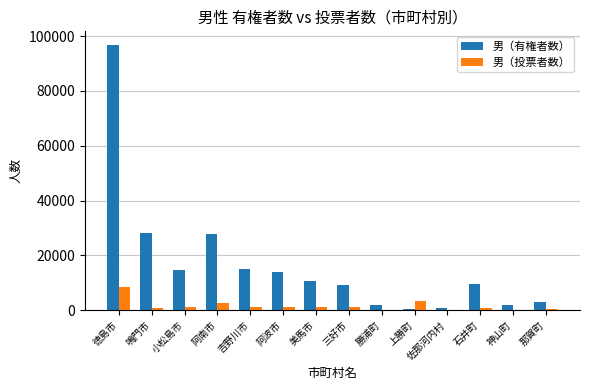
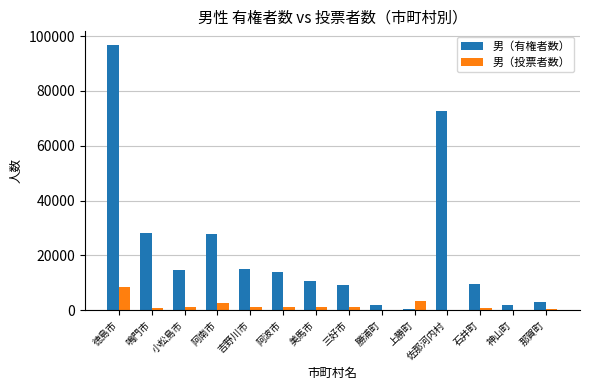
男（有権者数）, 佐那河内村: 1000 -> 73000
